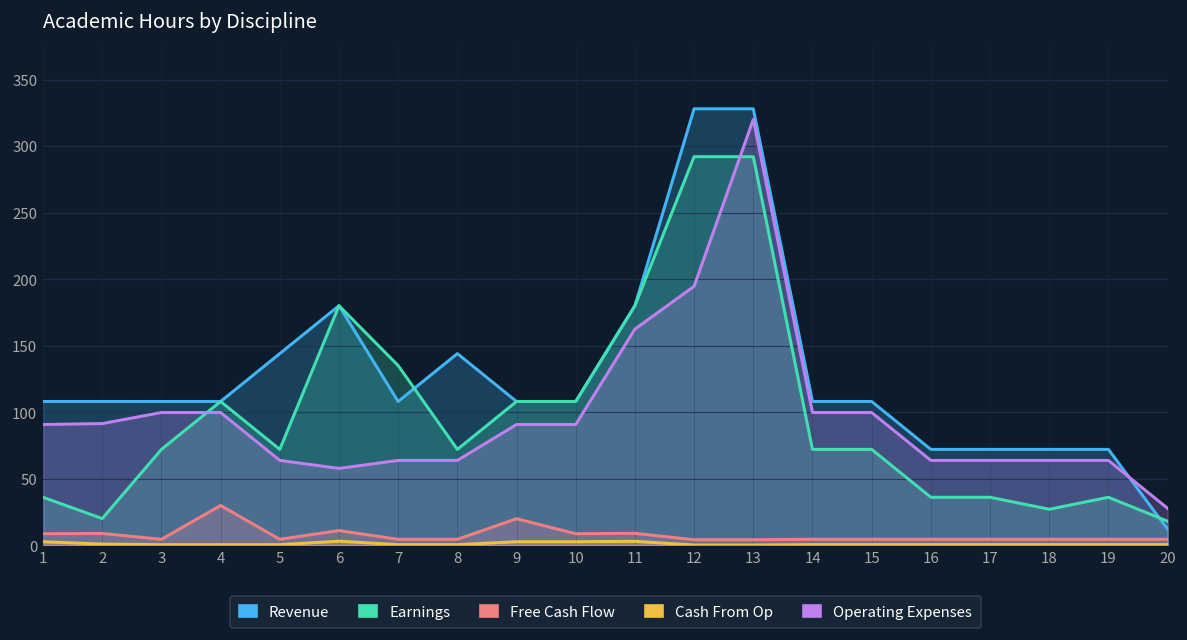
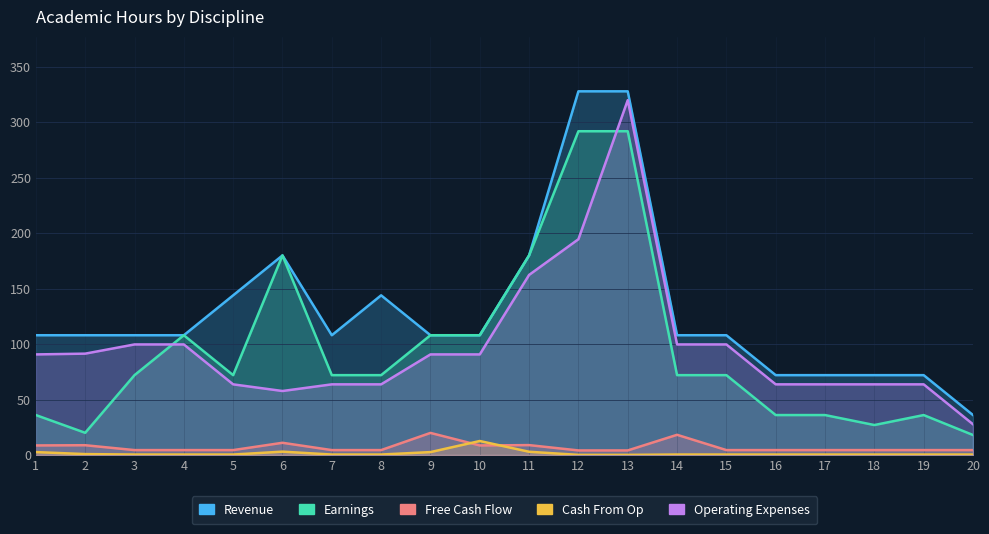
Free Cash Flow, 4: 30 -> 4
Earnings, 7: 135 -> 72
Cash From Op, 10: 3 -> 13
Free Cash Flow, 14: 4 -> 18
Revenue, 20: 12 -> 36
